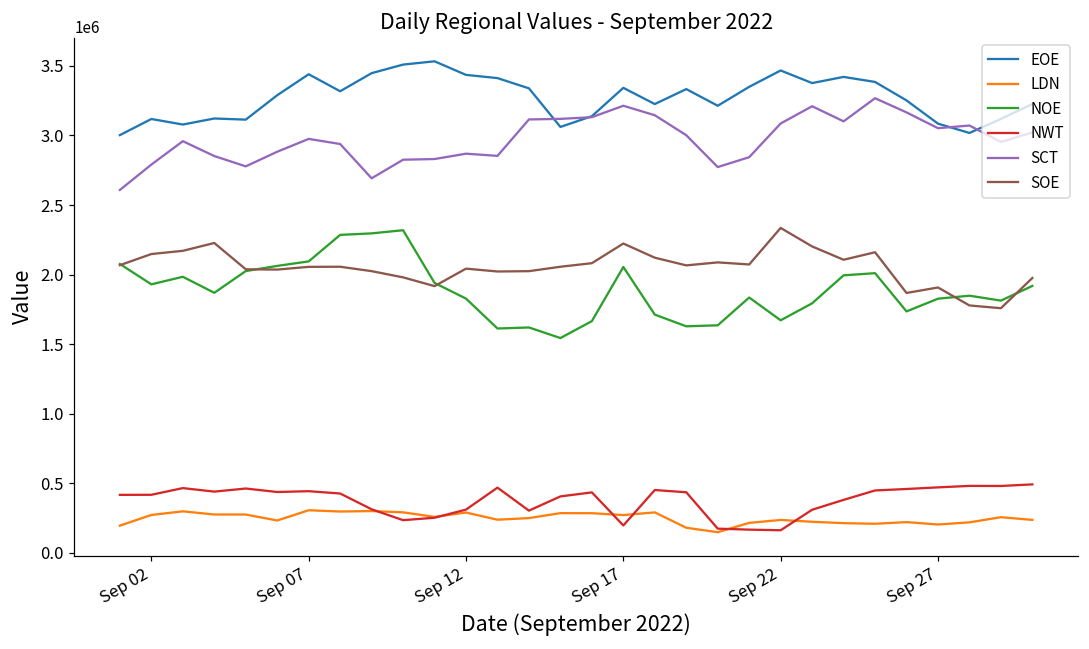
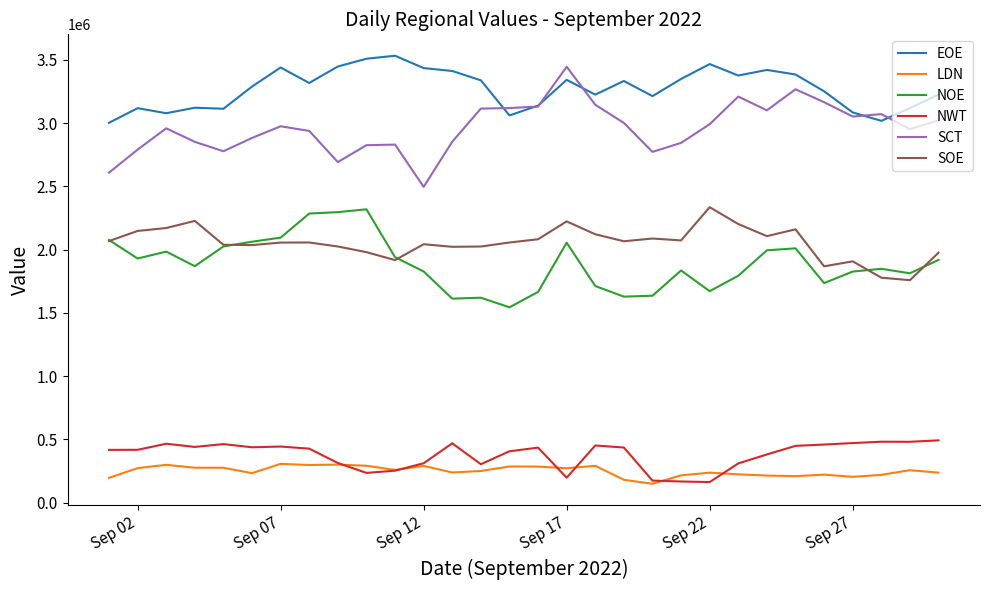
SCT, Sep 12: 2870000 -> 2500000
SCT, Sep 17: 3210000 -> 3450000
SCT, Sep 22: 3090000 -> 2990000
